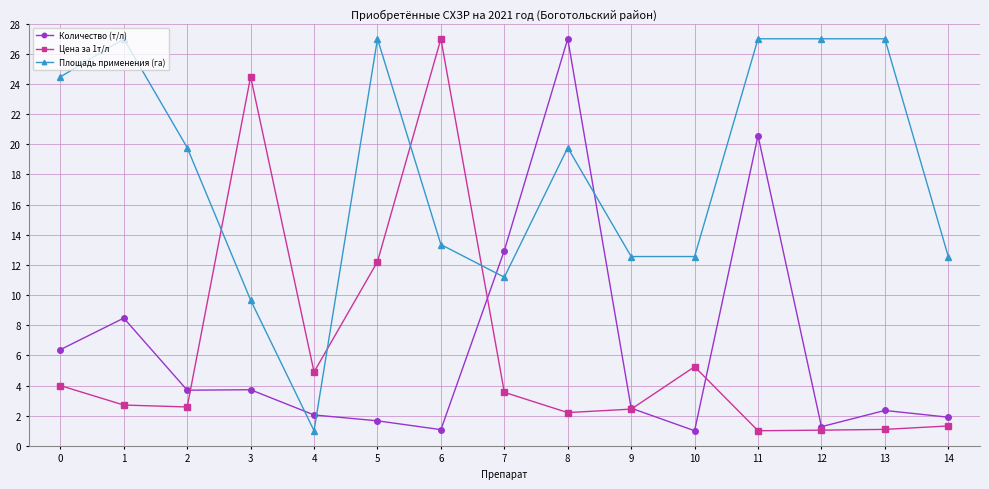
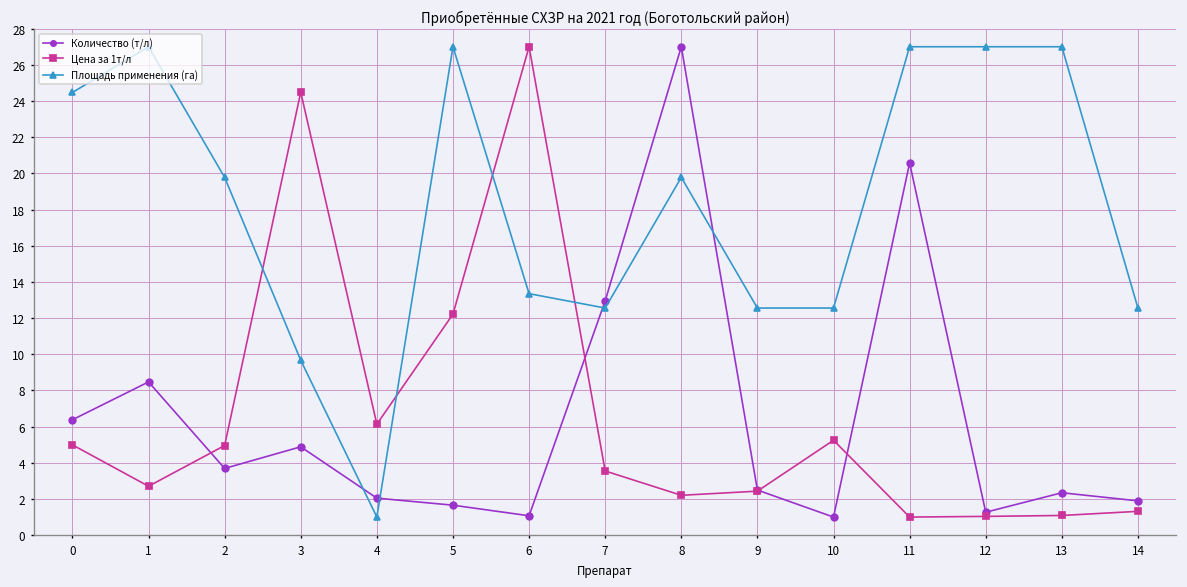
Цена за 1т/л, 0: 4.0 -> 5.0
Цена за 1т/л, 2: 2.6 -> 5.0
Количество (т/л), 3: 3.7 -> 4.9
Цена за 1т/л, 4: 4.9 -> 6.1
Площадь применения (га), 7: 11.2 -> 12.6
